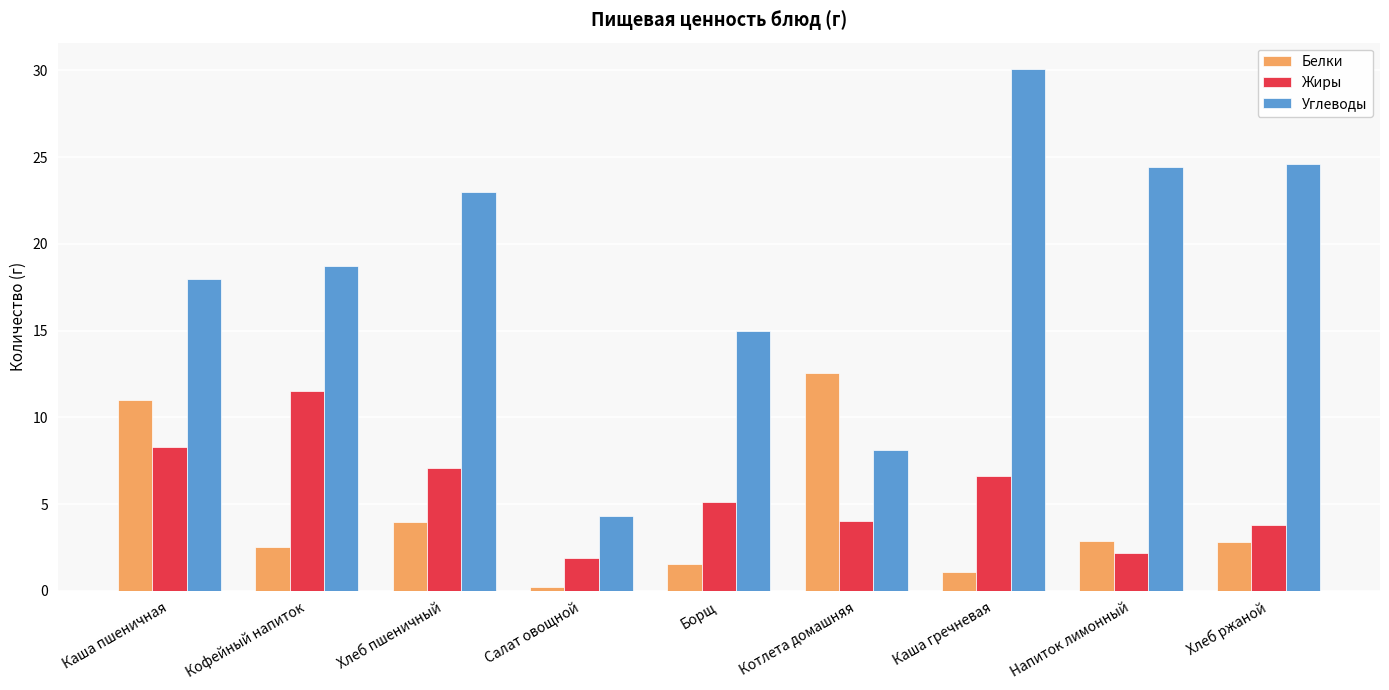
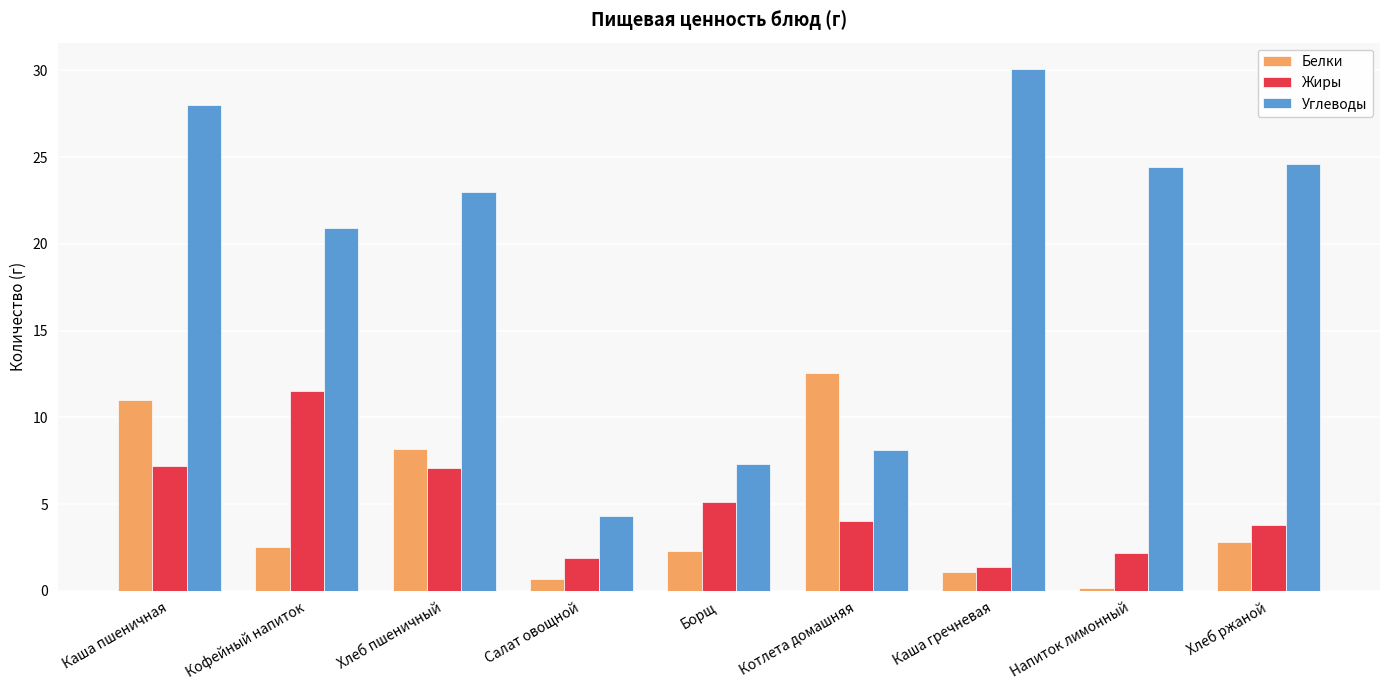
Жиры, Каша пшеничная: 8.3 -> 7.2
Углеводы, Каша пшеничная: 18 -> 28
Углеводы, Кофейный напиток: 18.7 -> 20.9
Белки, Хлеб пшеничный: 4.0 -> 8.2
Белки, Салат овощной: 0.2 -> 0.7
Белки, Борщ: 1.6 -> 2.3
Углеводы, Борщ: 15.0 -> 7.3
Жиры, Каша гречневая: 6.6 -> 1.4
Белки, Напиток лимонный: 2.9 -> 0.1
